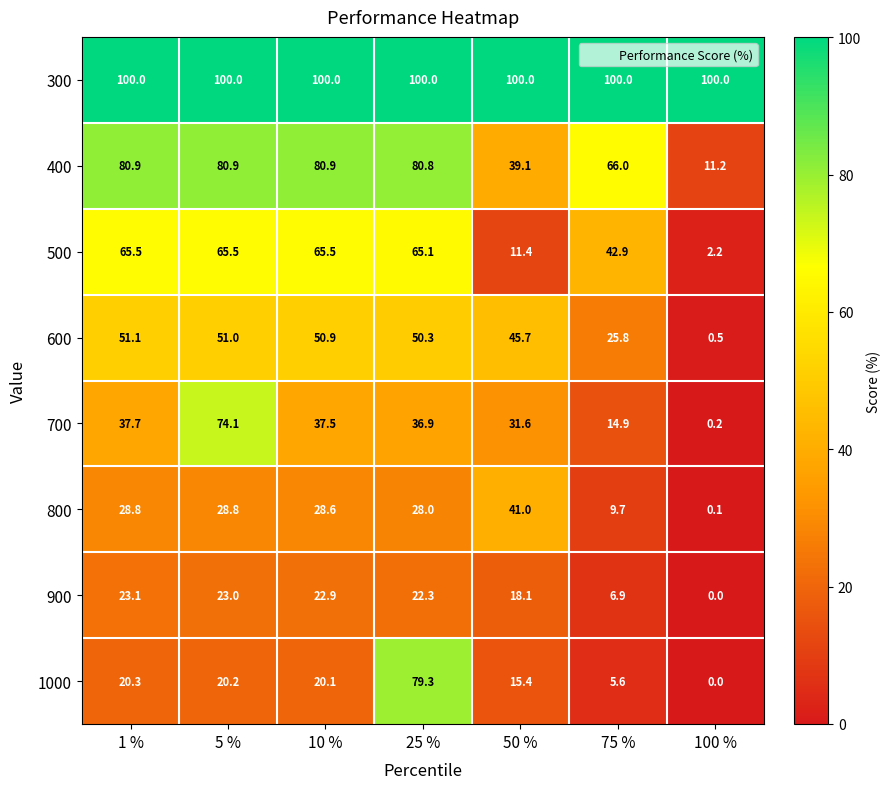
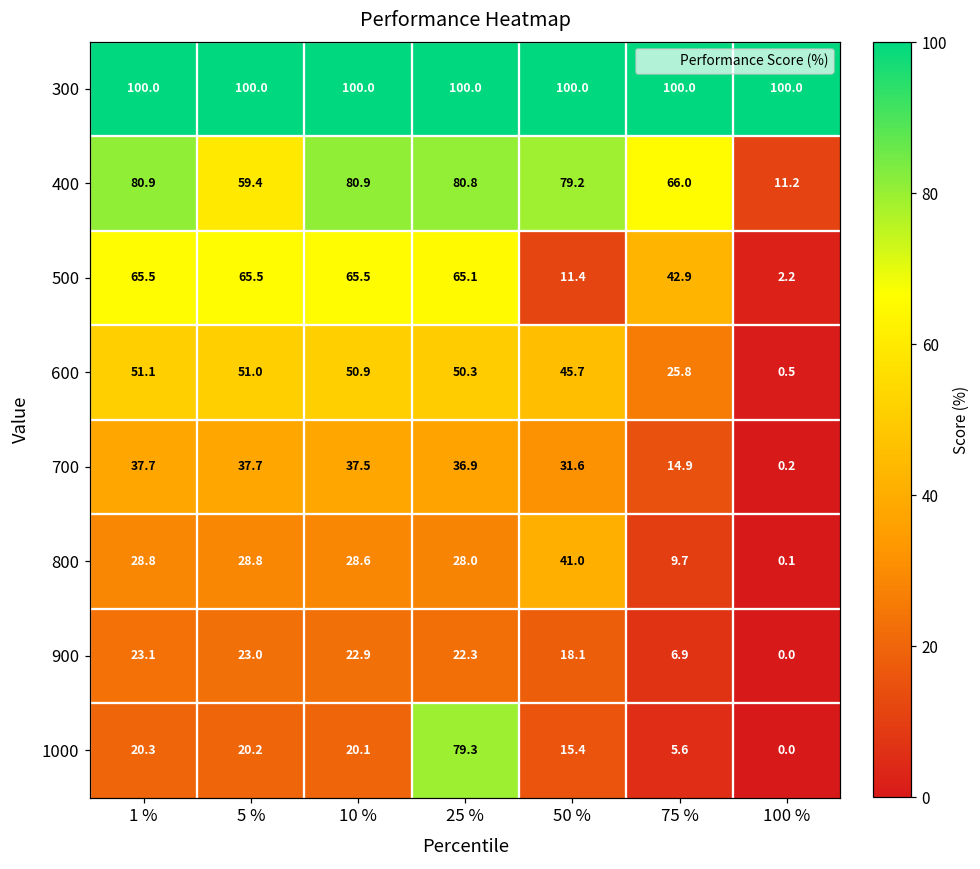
400, 5 %: 80.9 -> 59.4
400, 50 %: 39.1 -> 79.2
700, 5 %: 74.1 -> 37.7
